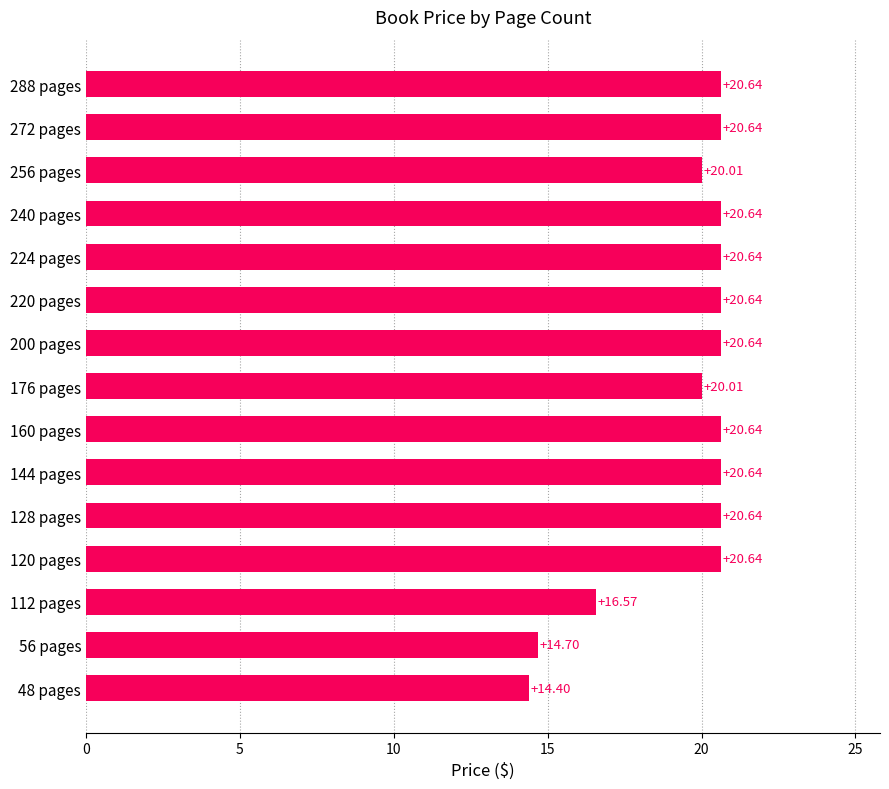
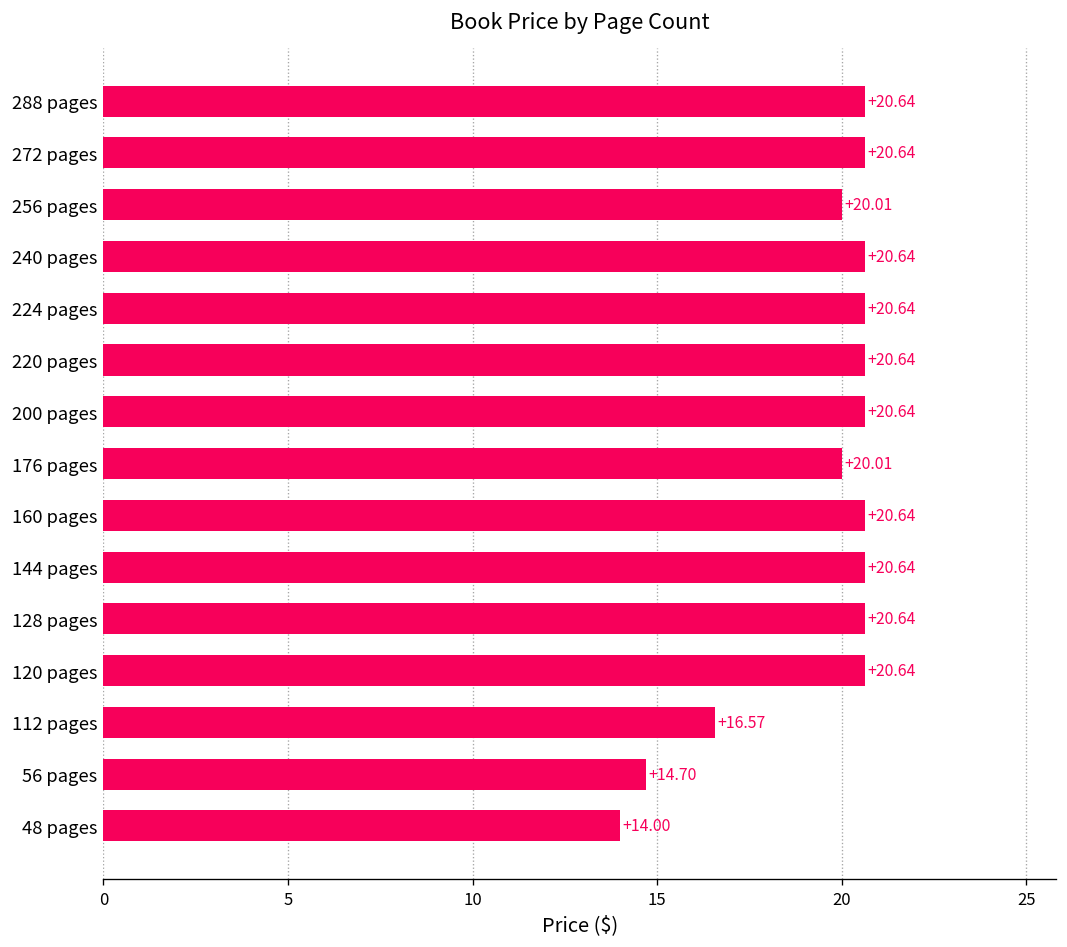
48 pages: +14.40 -> +14.00
